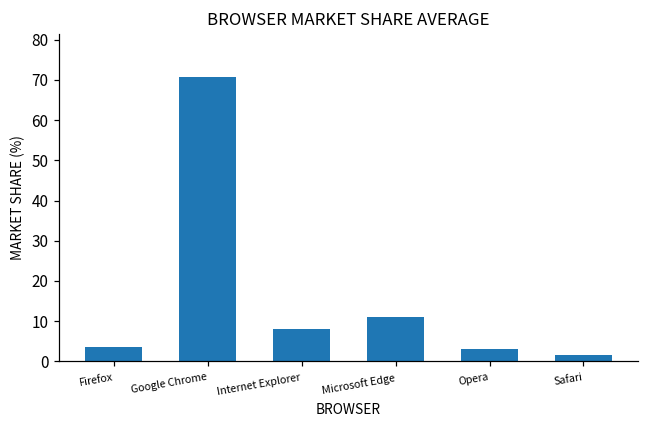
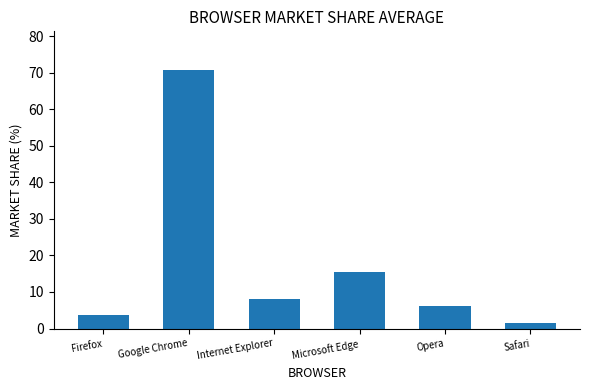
Microsoft Edge: 11 -> 16
Opera: 3 -> 6
